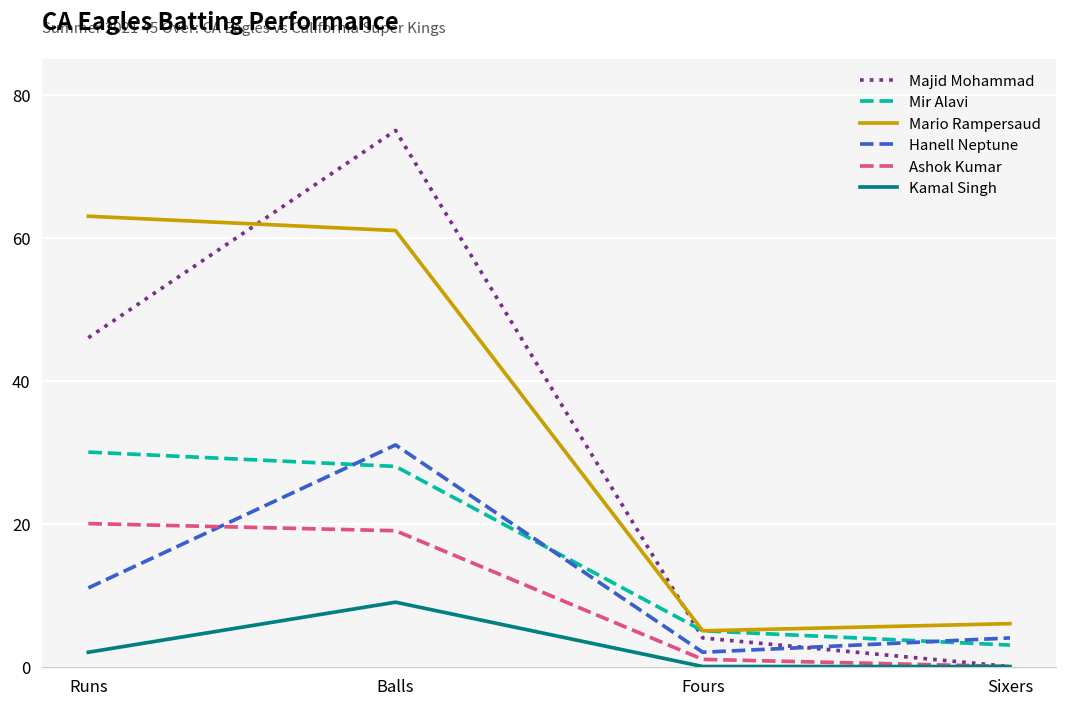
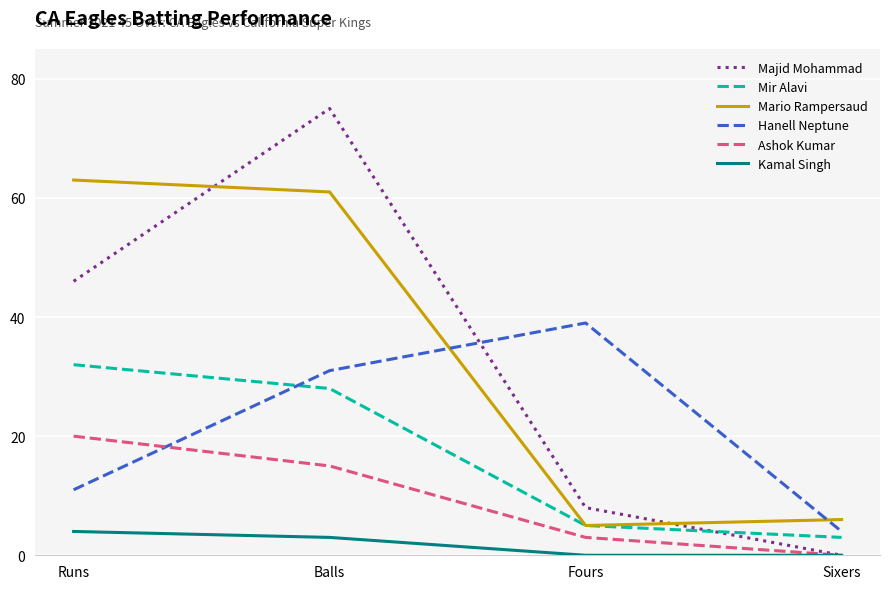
Mir Alavi, Runs: 30 -> 32
Kamal Singh, Runs: 2 -> 4
Ashok Kumar, Balls: 19 -> 15
Kamal Singh, Balls: 9 -> 3
Majid Mohammad, Fours: 4 -> 8
Hanell Neptune, Fours: 2 -> 39
Ashok Kumar, Fours: 1 -> 3
